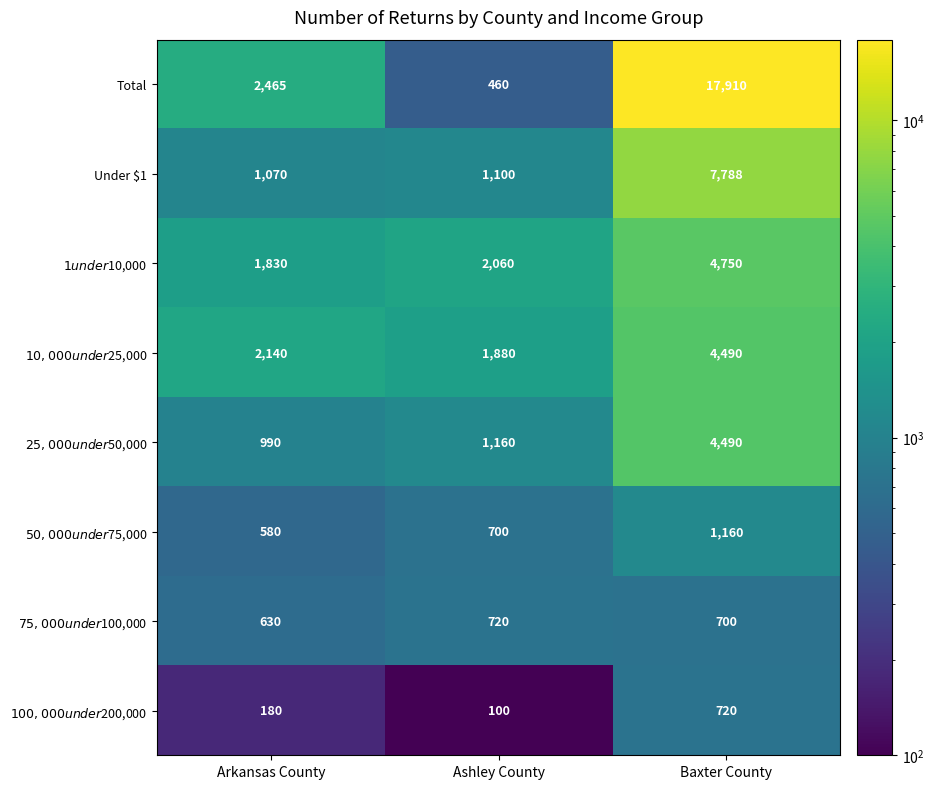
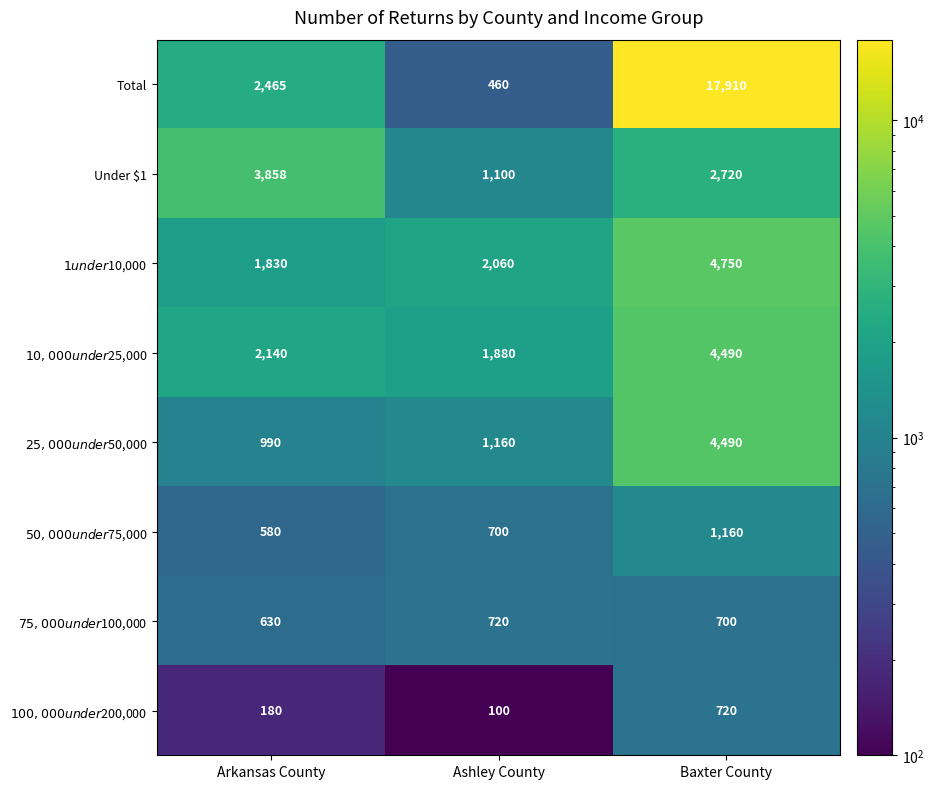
Under $1, Arkansas County: 1,070 -> 3,858
Under $1, Baxter County: 7,788 -> 2,720
